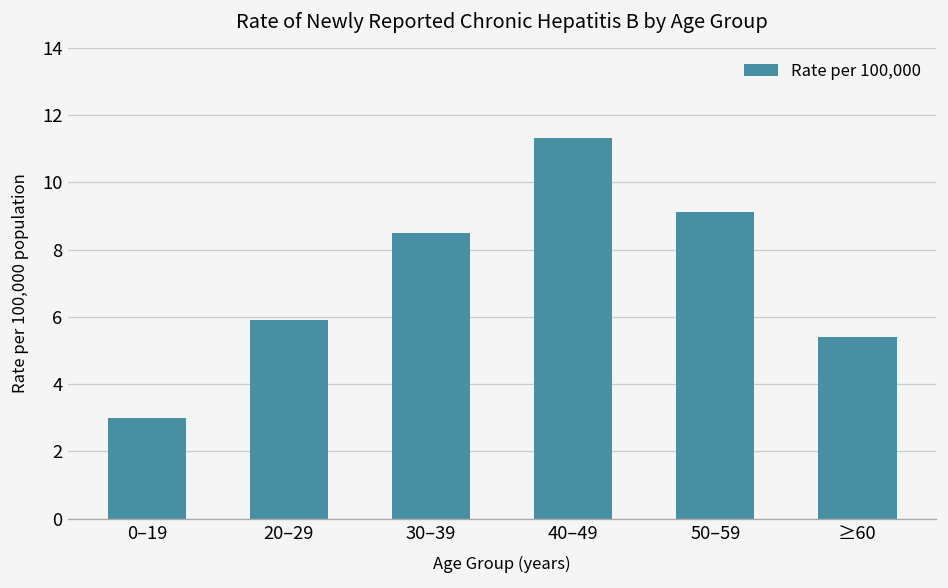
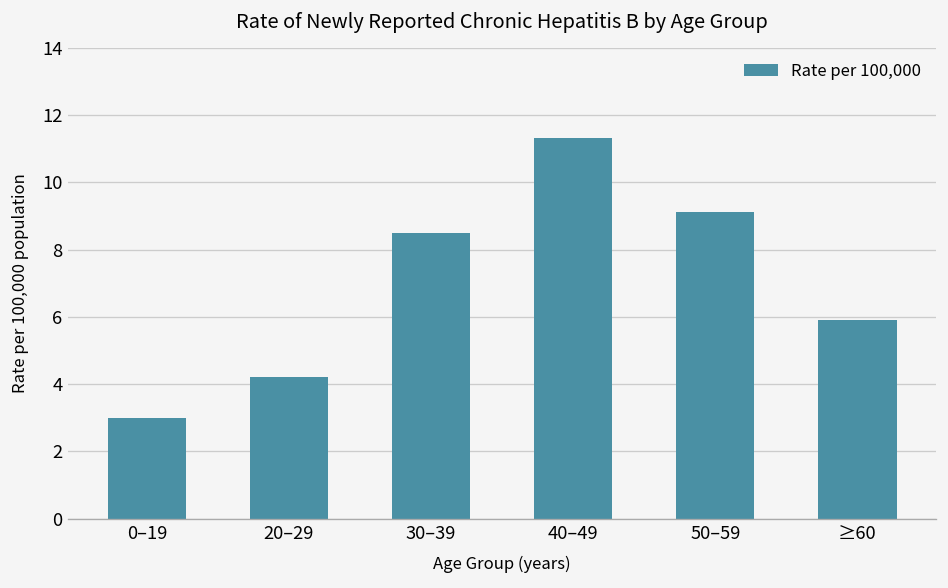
20–29: 5.9 -> 4.2
≥60: 5.4 -> 5.9
